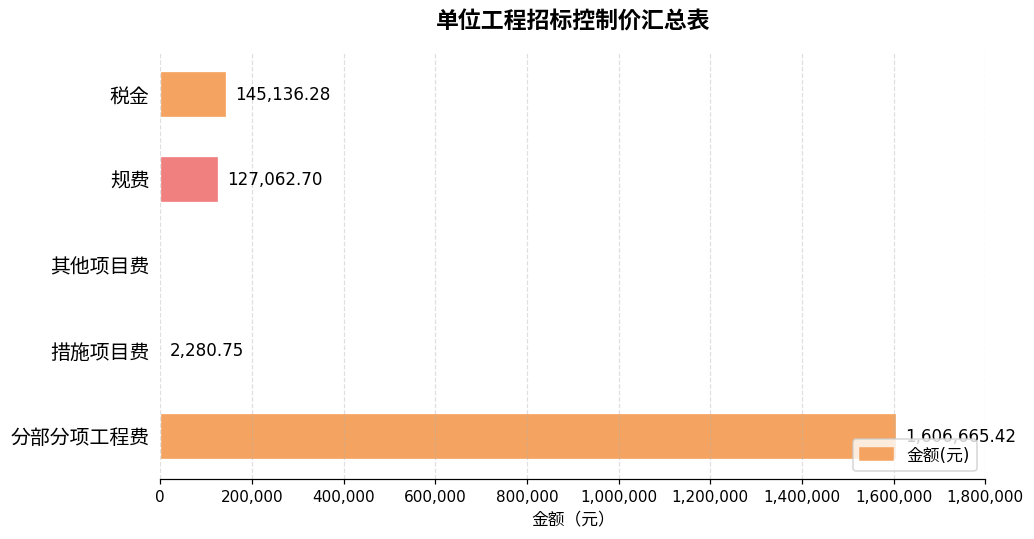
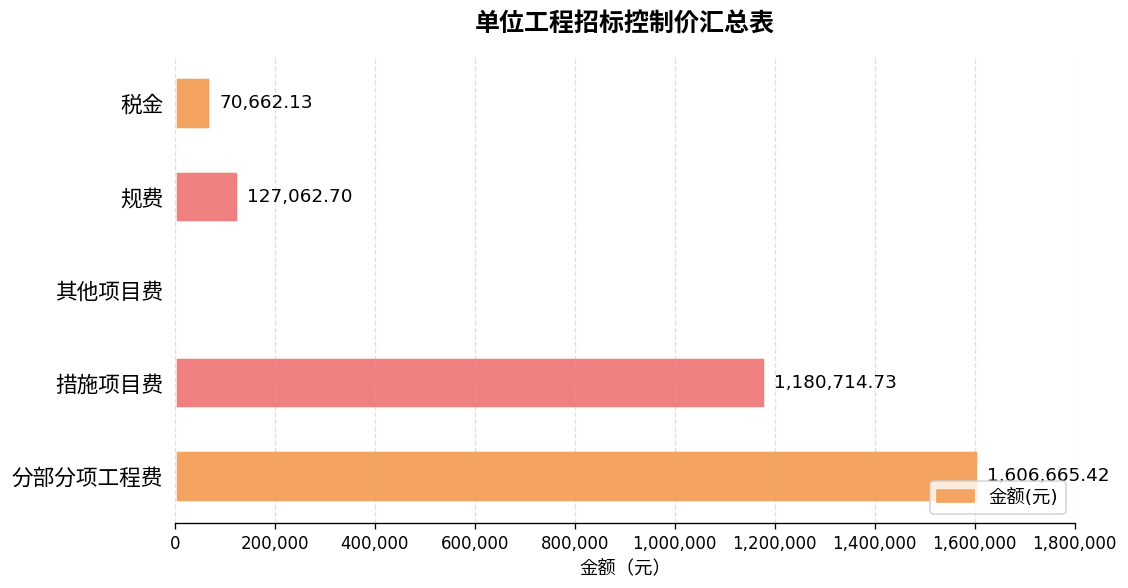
税金: 145,136.28 -> 70,662.13
措施项目费: 2,280.75 -> 1,180,714.73
